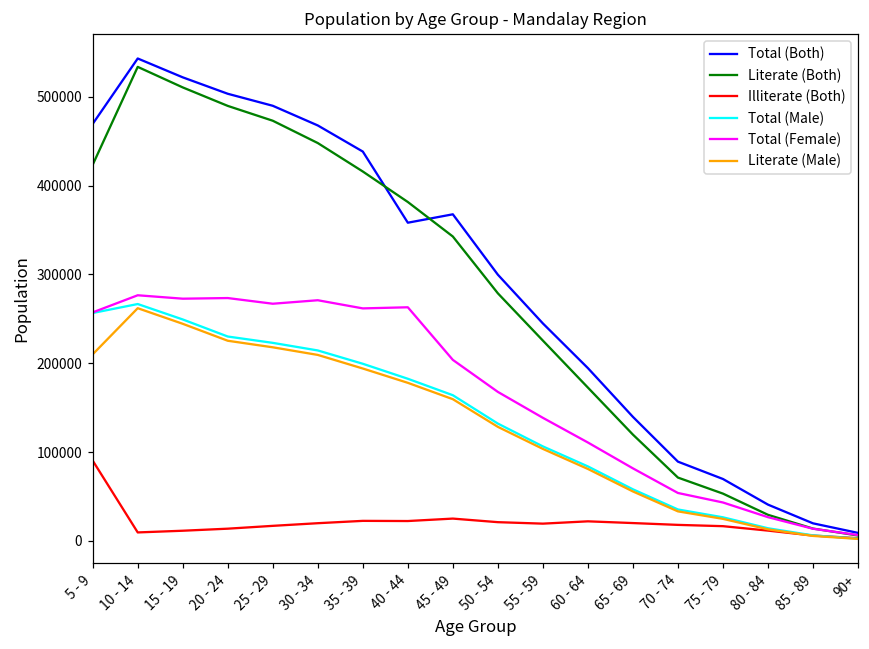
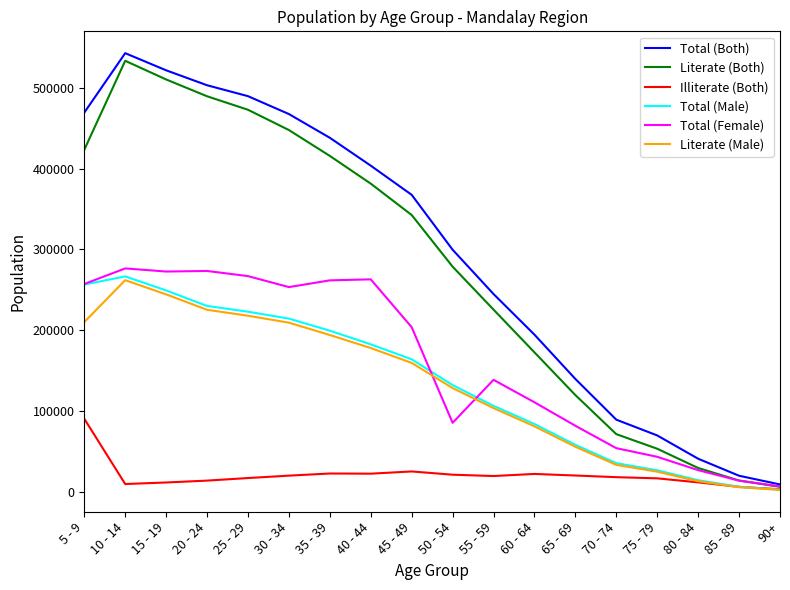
Total (Female), 30 - 34: 270000 -> 250000
Total (Both), 40 - 44: 360000 -> 400000
Total (Female), 50 - 54: 170000 -> 90000
